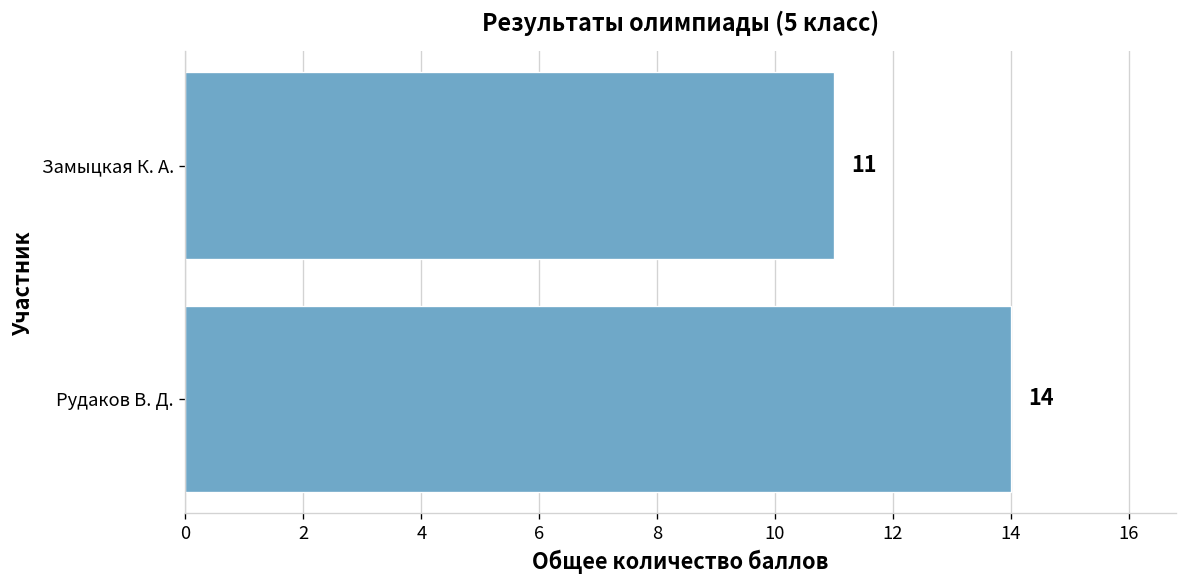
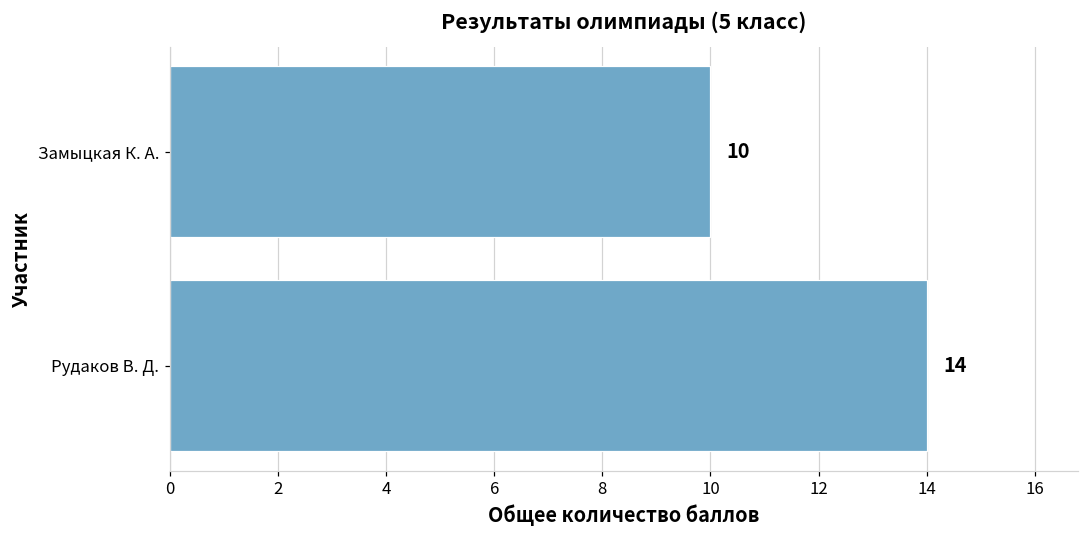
Замыцкая К. А.: 11 -> 10
